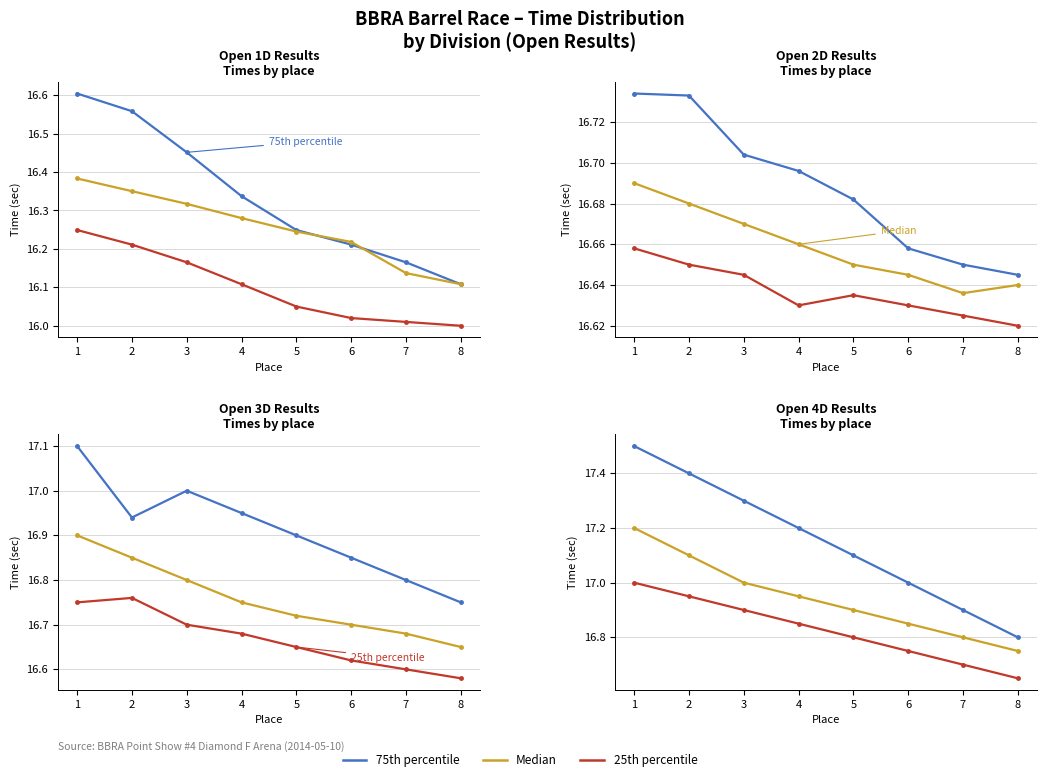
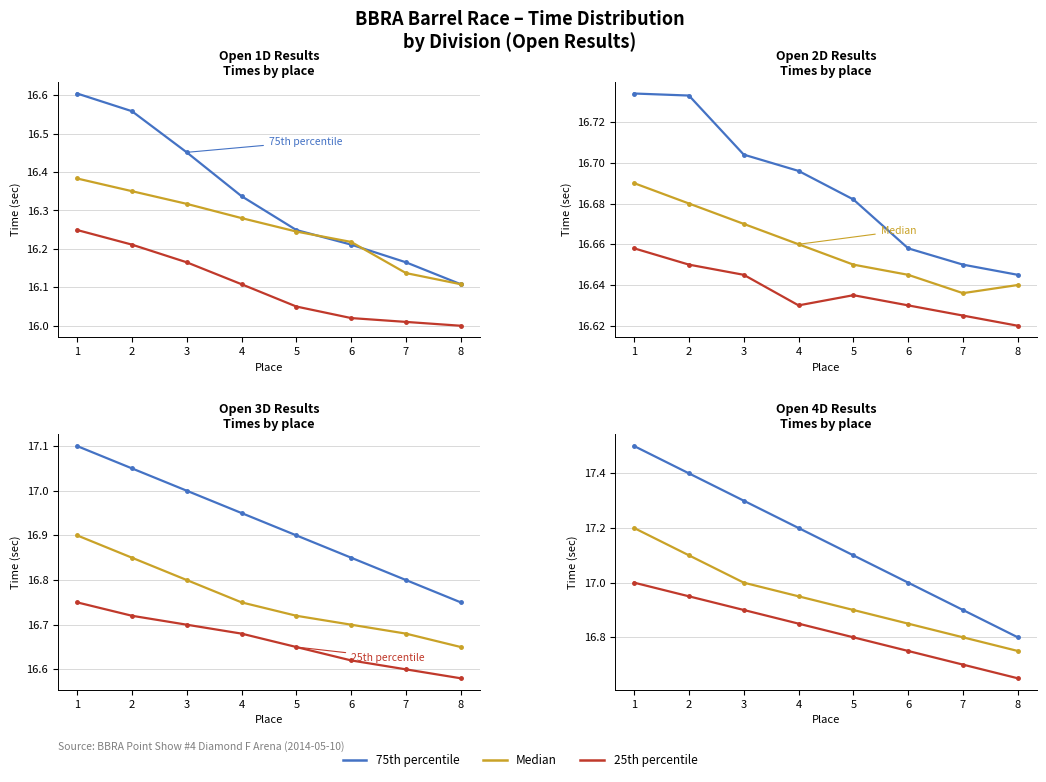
Open 3D Results Times by place, 75th percentile, 2: 16.94 -> 17.05
Open 3D Results Times by place, 25th percentile, 2: 16.76 -> 16.72
